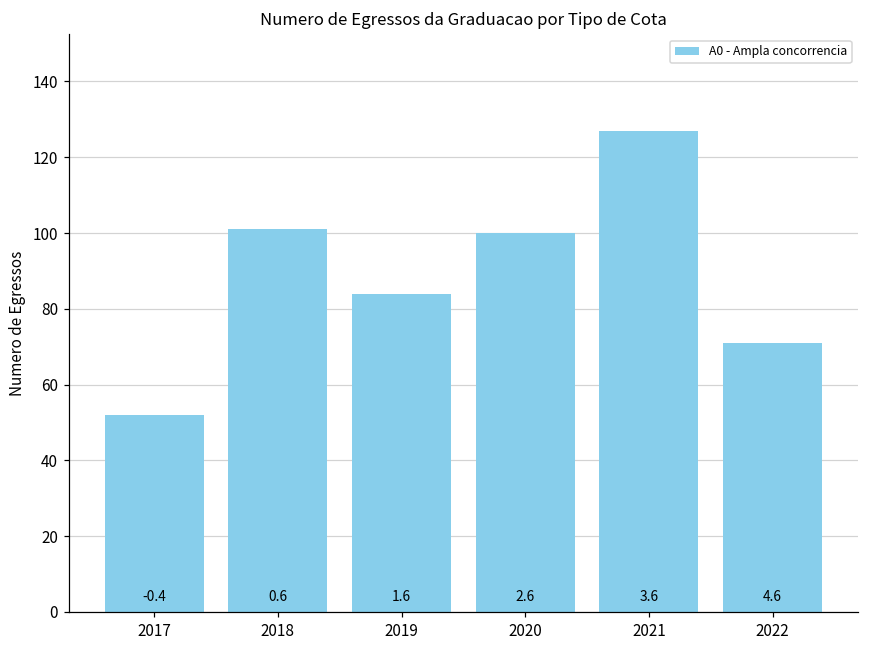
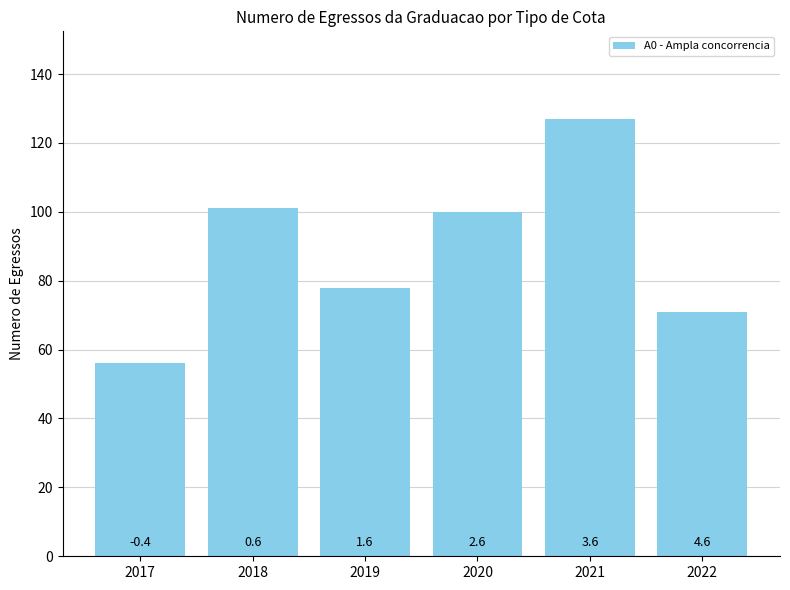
2017: 52 -> 56
2019: 84 -> 78
